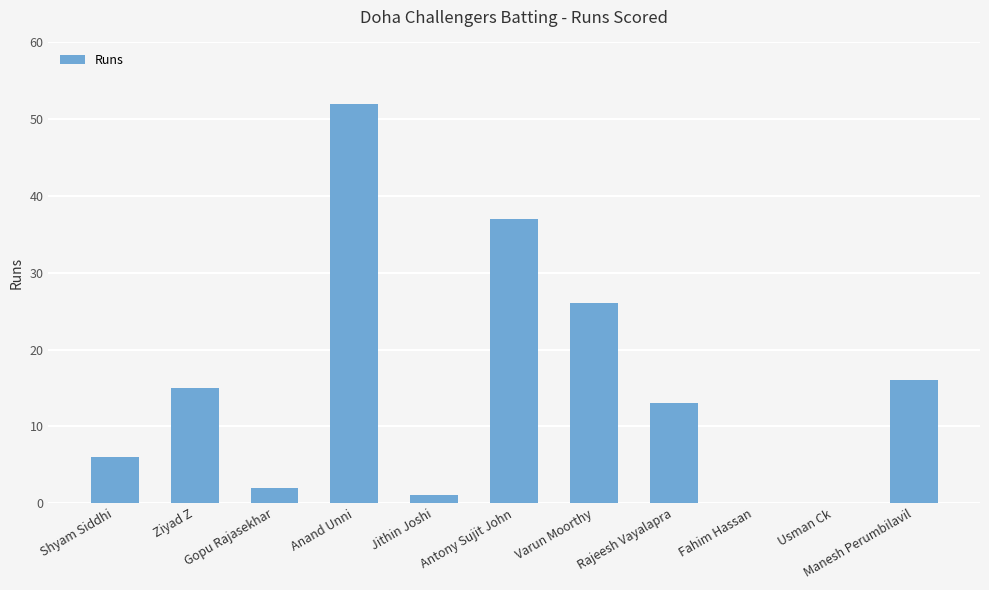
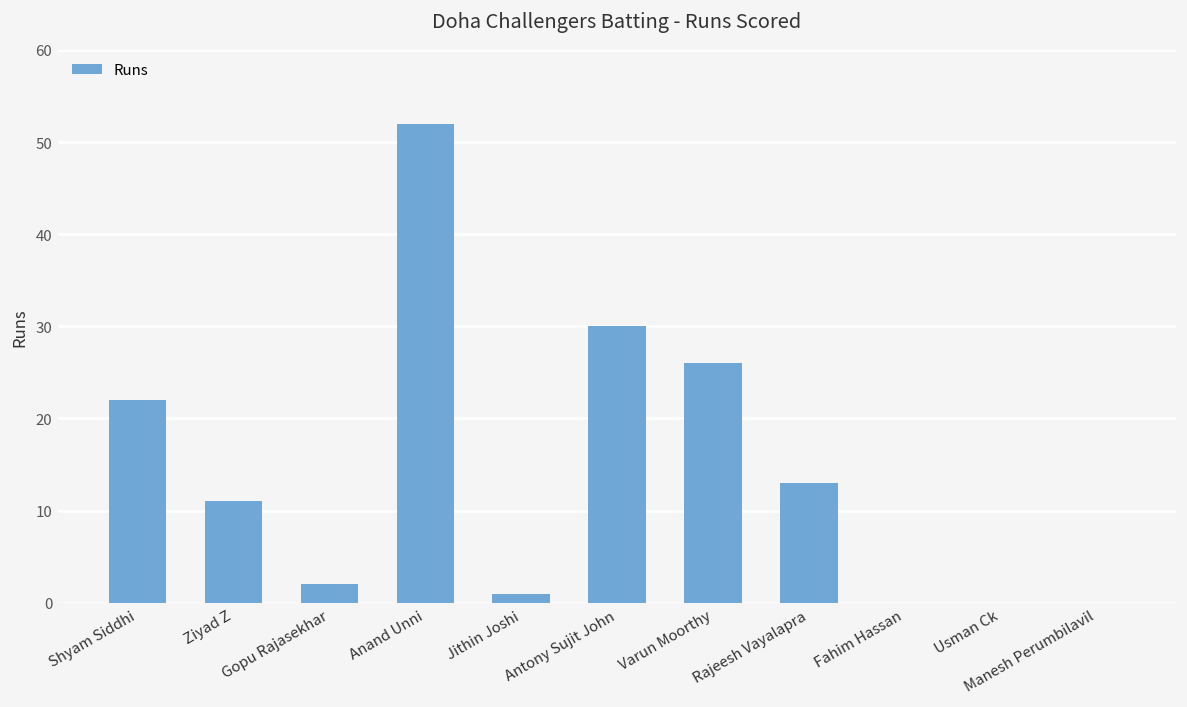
Shyam Siddhi: 6 -> 22
Ziyad Z: 15 -> 11
Antony Sujit John: 37 -> 30
Manesh Perumbilavil: 16 -> 0
